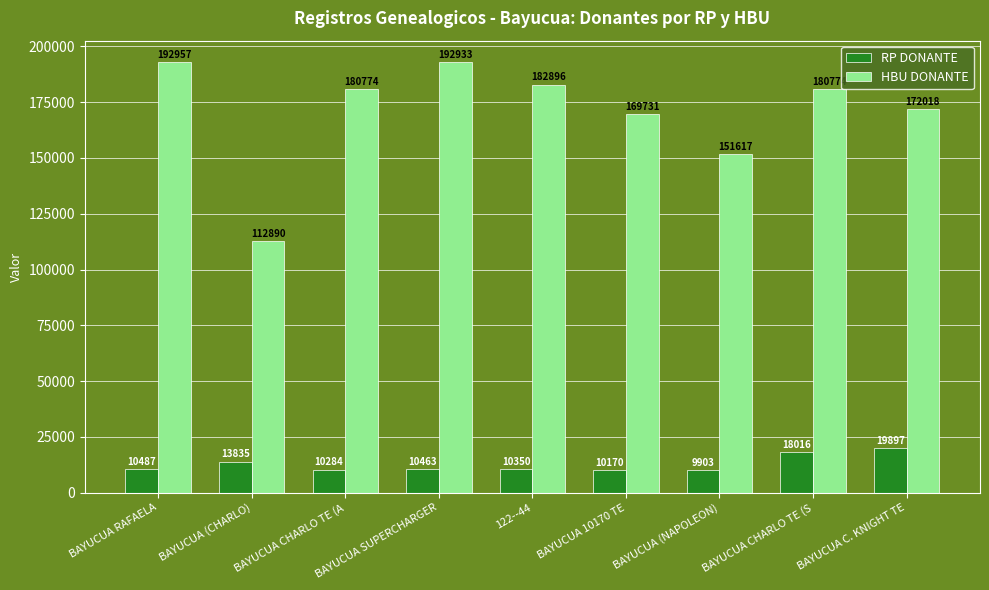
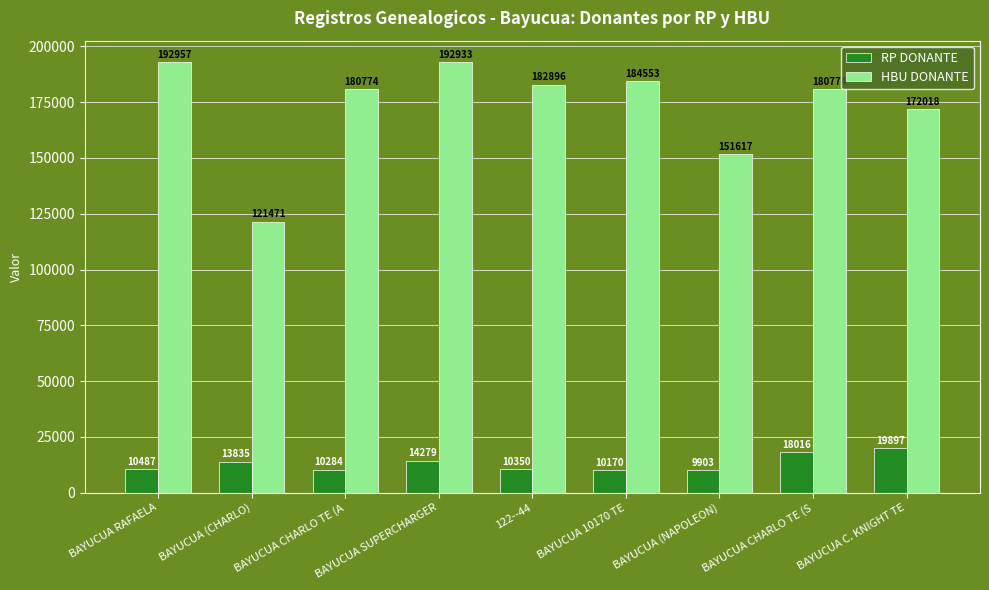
HBU DONANTE, BAYUCUA (CHARLO): 112890 -> 121471
RP DONANTE, BAYUCUA SUPERCHARGER: 10463 -> 14279
HBU DONANTE, BAYUCUA 10170 TE: 169731 -> 184553
